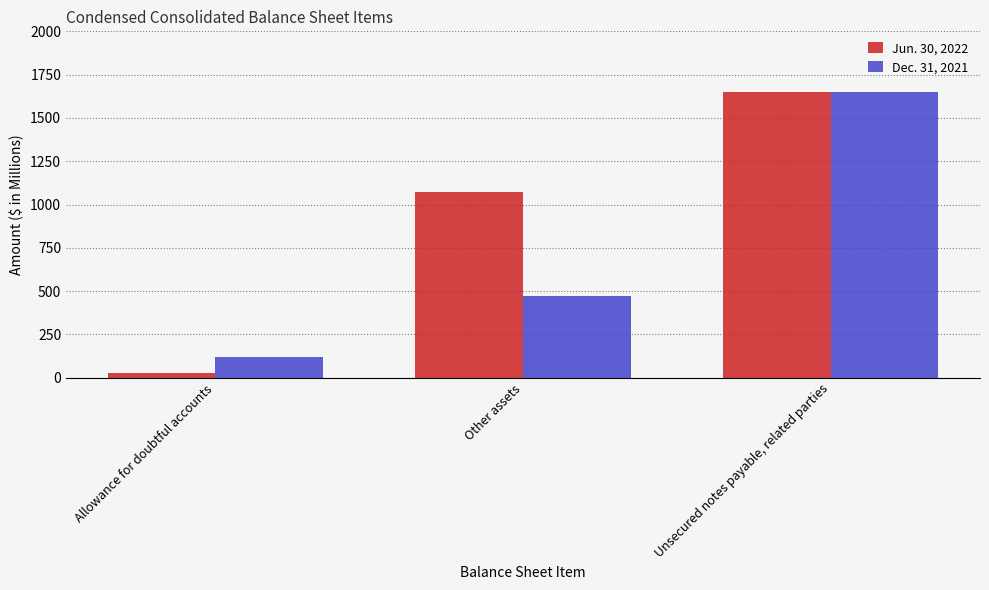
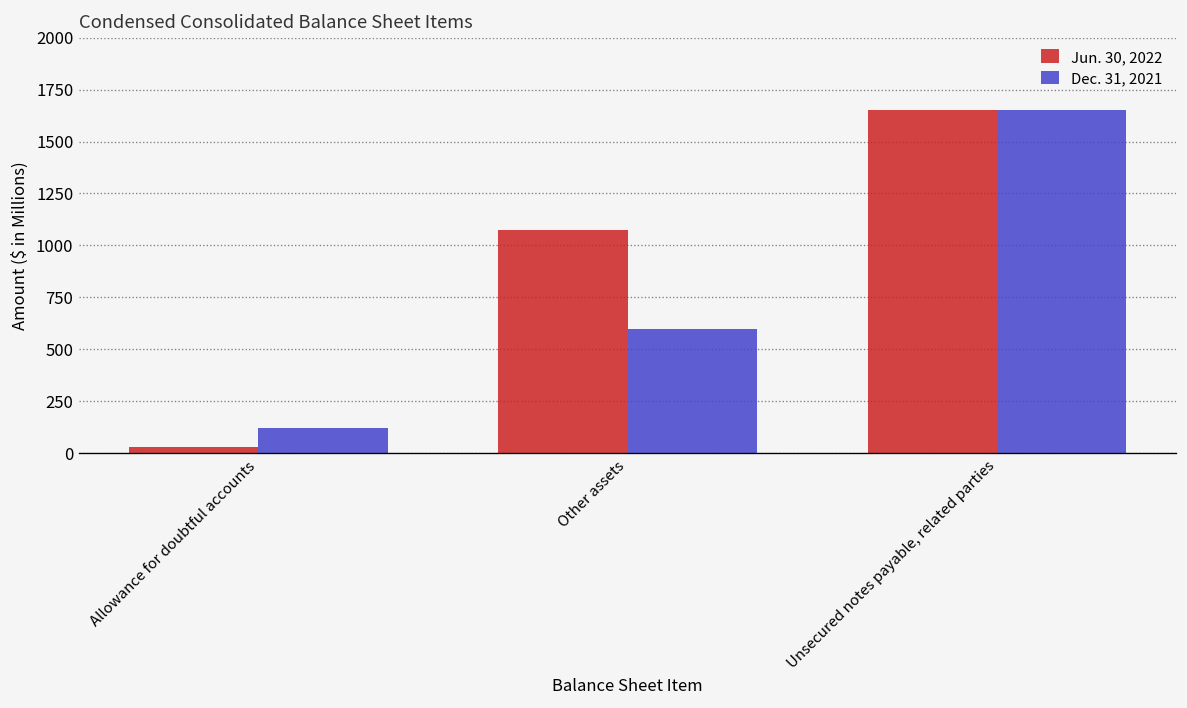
Dec. 31, 2021, Other assets: 470 -> 600
